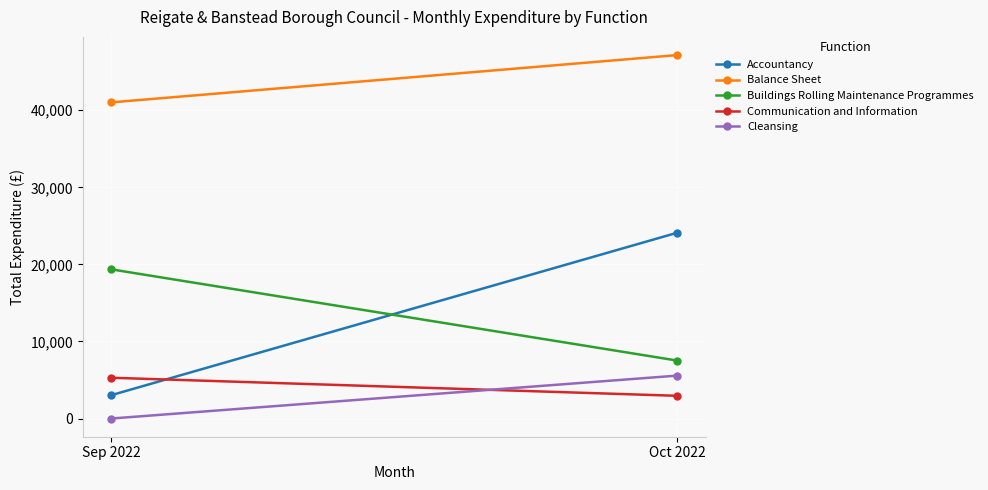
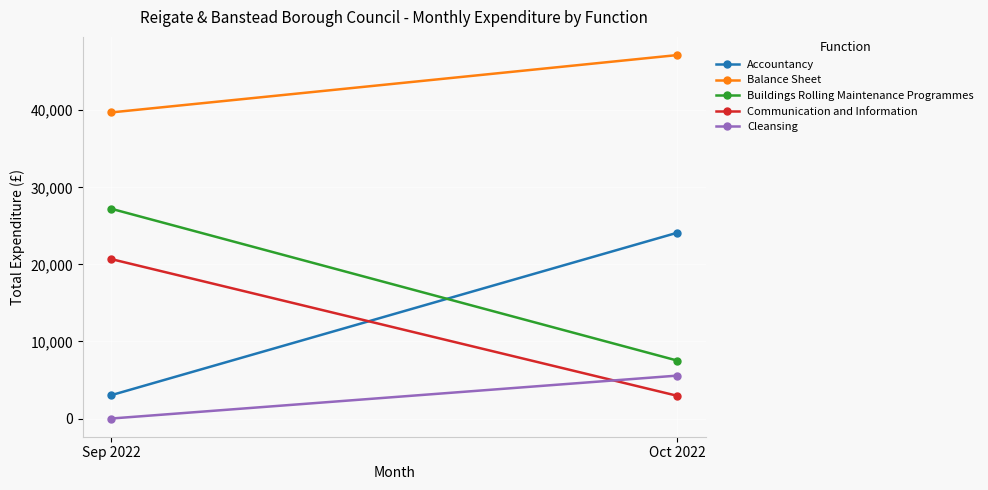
Balance Sheet, Sep 2022: 41,000 -> 40,000
Buildings Rolling Maintenance Programmes, Sep 2022: 19,000 -> 27,000
Communication and Information, Sep 2022: 5,000 -> 21,000
